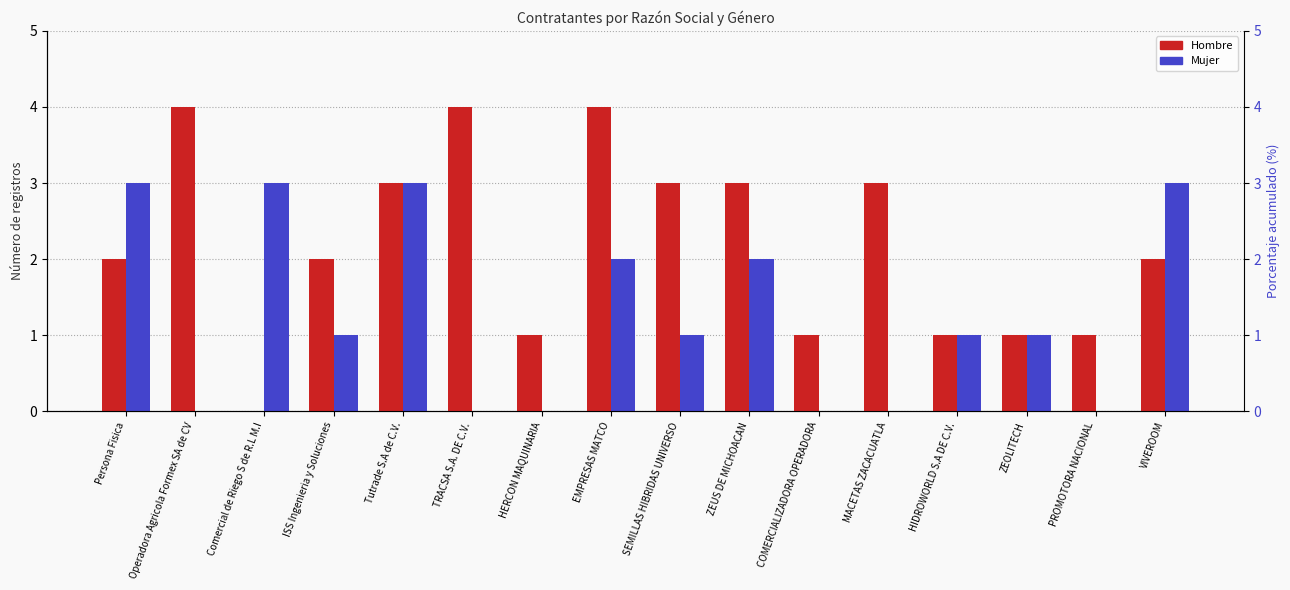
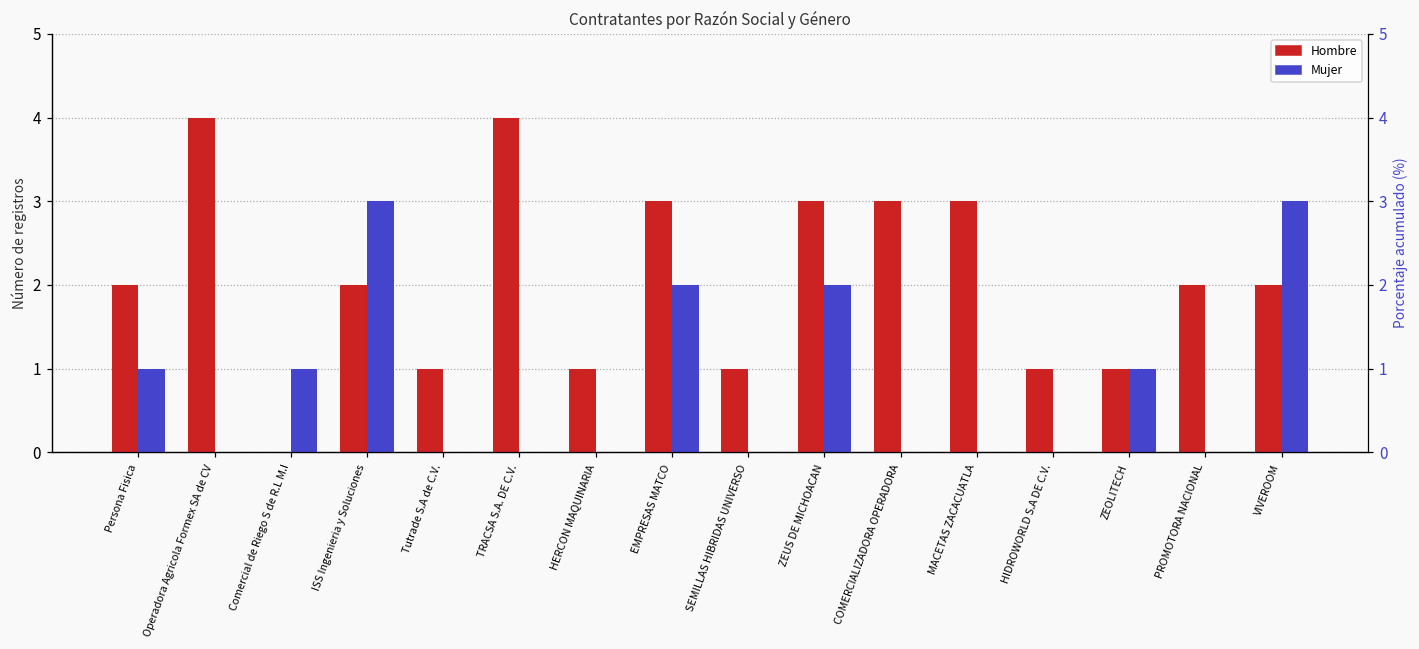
Mujer, Persona Fisica: 3 -> 1
Mujer, Comercial de Riego S de R.L M.I: 3 -> 1
Mujer, ISS Ingenieria y Soluciones: 1 -> 3
Hombre, Tutrade S.A de C.V.: 3 -> 1
Mujer, Tutrade S.A de C.V.: 3 -> 0
Hombre, EMPRESAS MATCO: 4 -> 3
Hombre, SEMILLAS HIBRIDAS UNIVERSO: 3 -> 1
Mujer, SEMILLAS HIBRIDAS UNIVERSO: 1 -> 0
Hombre, COMERCIALIZADORA OPERADORA: 1 -> 3
Mujer, HIDROWORLD S.A DE C.V.: 1 -> 0
Hombre, PROMOTORA NACIONAL: 1 -> 2
